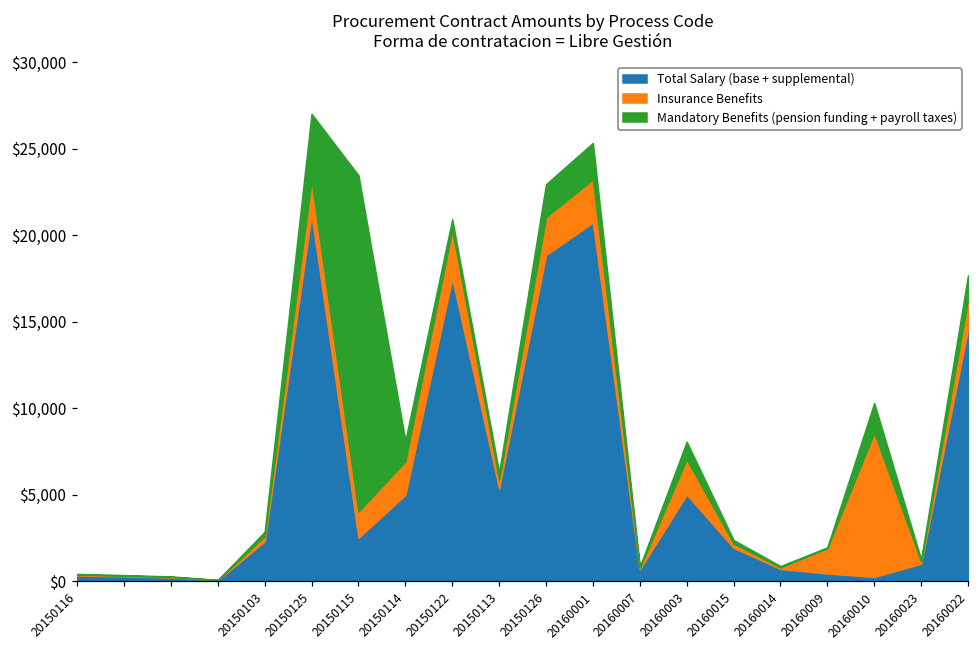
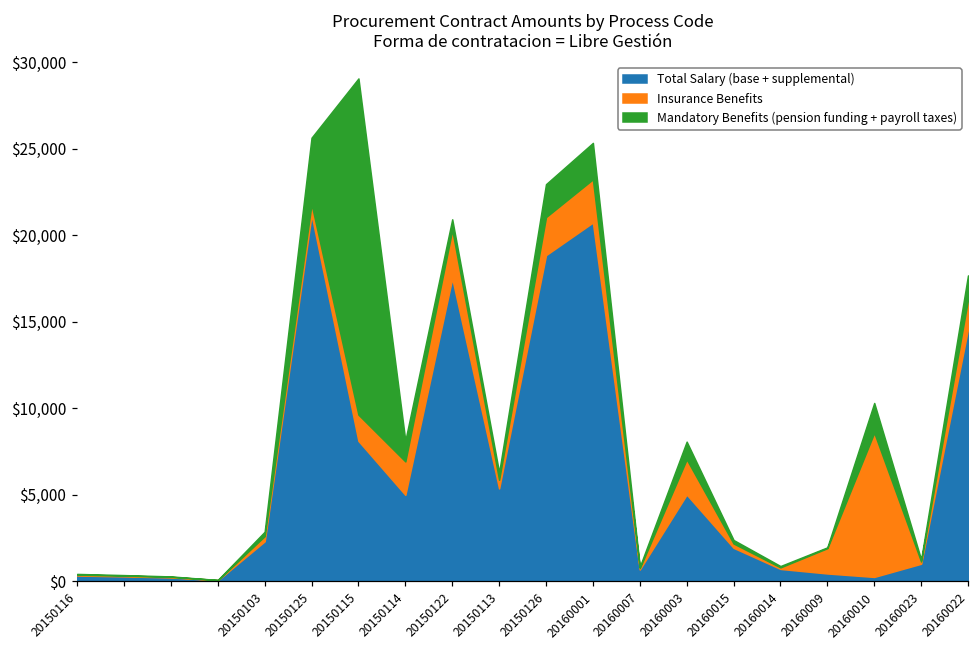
Insurance Benefits, 20150125: $2,000 -> $600
Total Salary (base + supplemental), 20150115: $2,500 -> $8,100
